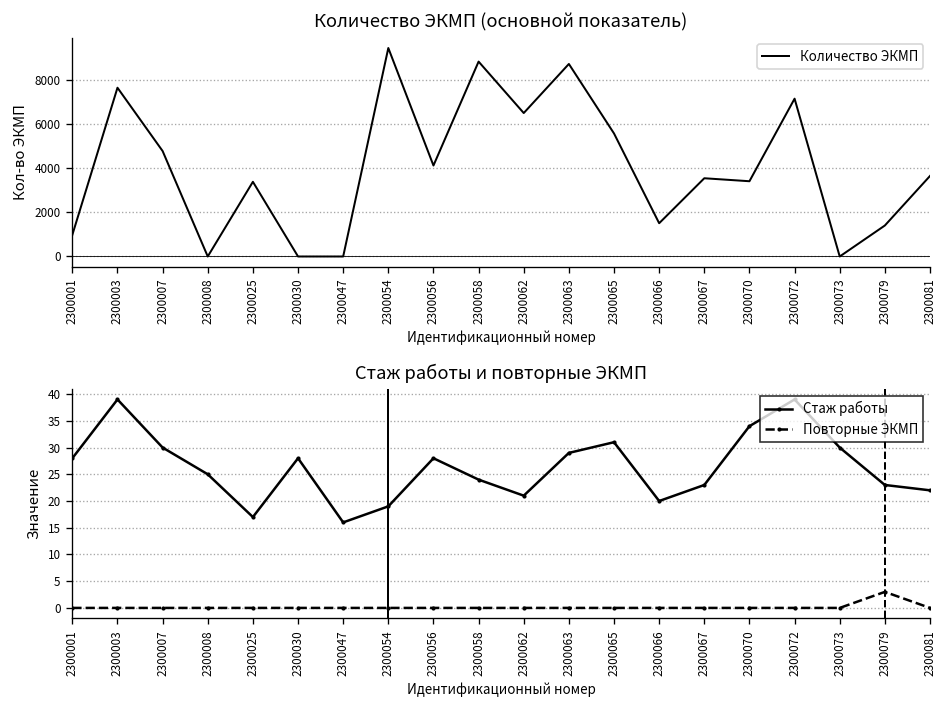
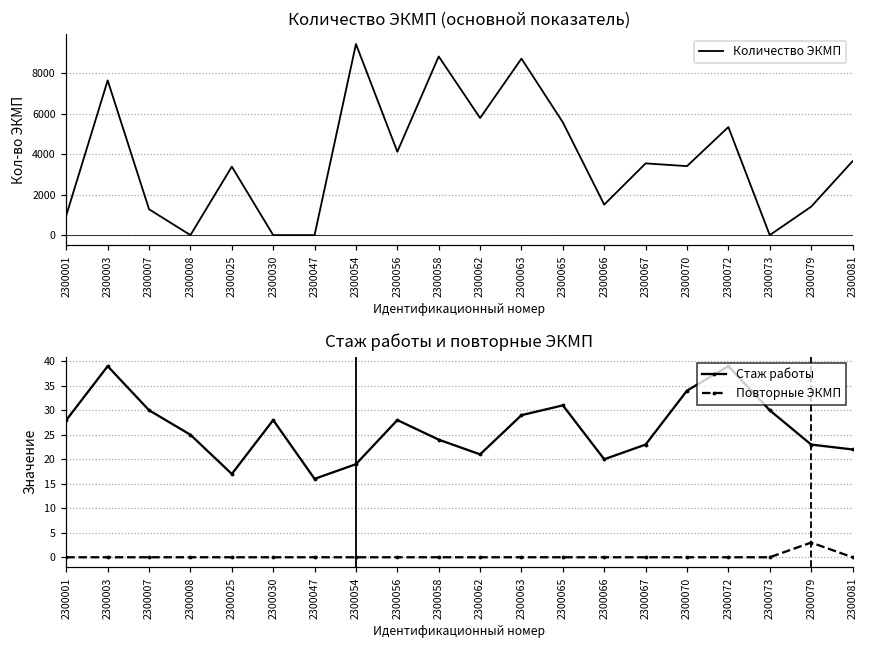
Количество ЭКМП (основной показатель), 2300007: 4800 -> 1300
Количество ЭКМП (основной показатель), 2300062: 6500 -> 5800
Количество ЭКМП (основной показатель), 2300072: 7200 -> 5300
